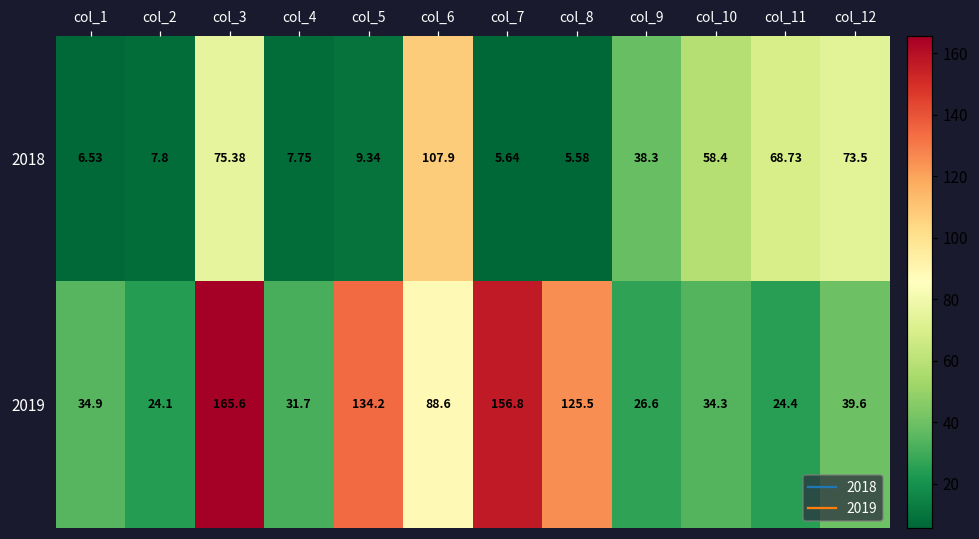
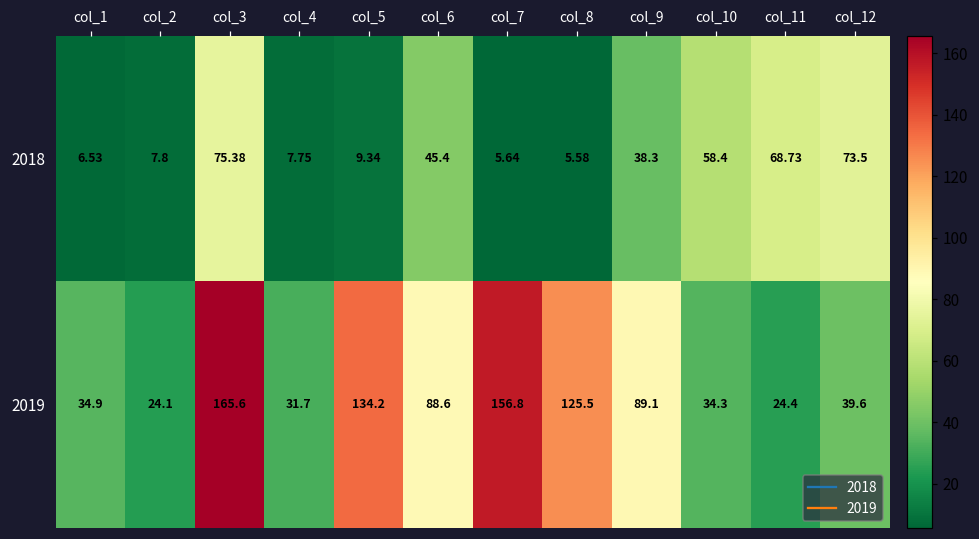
2018, col_6: 107.9 -> 45.4
2019, col_9: 26.6 -> 89.1
